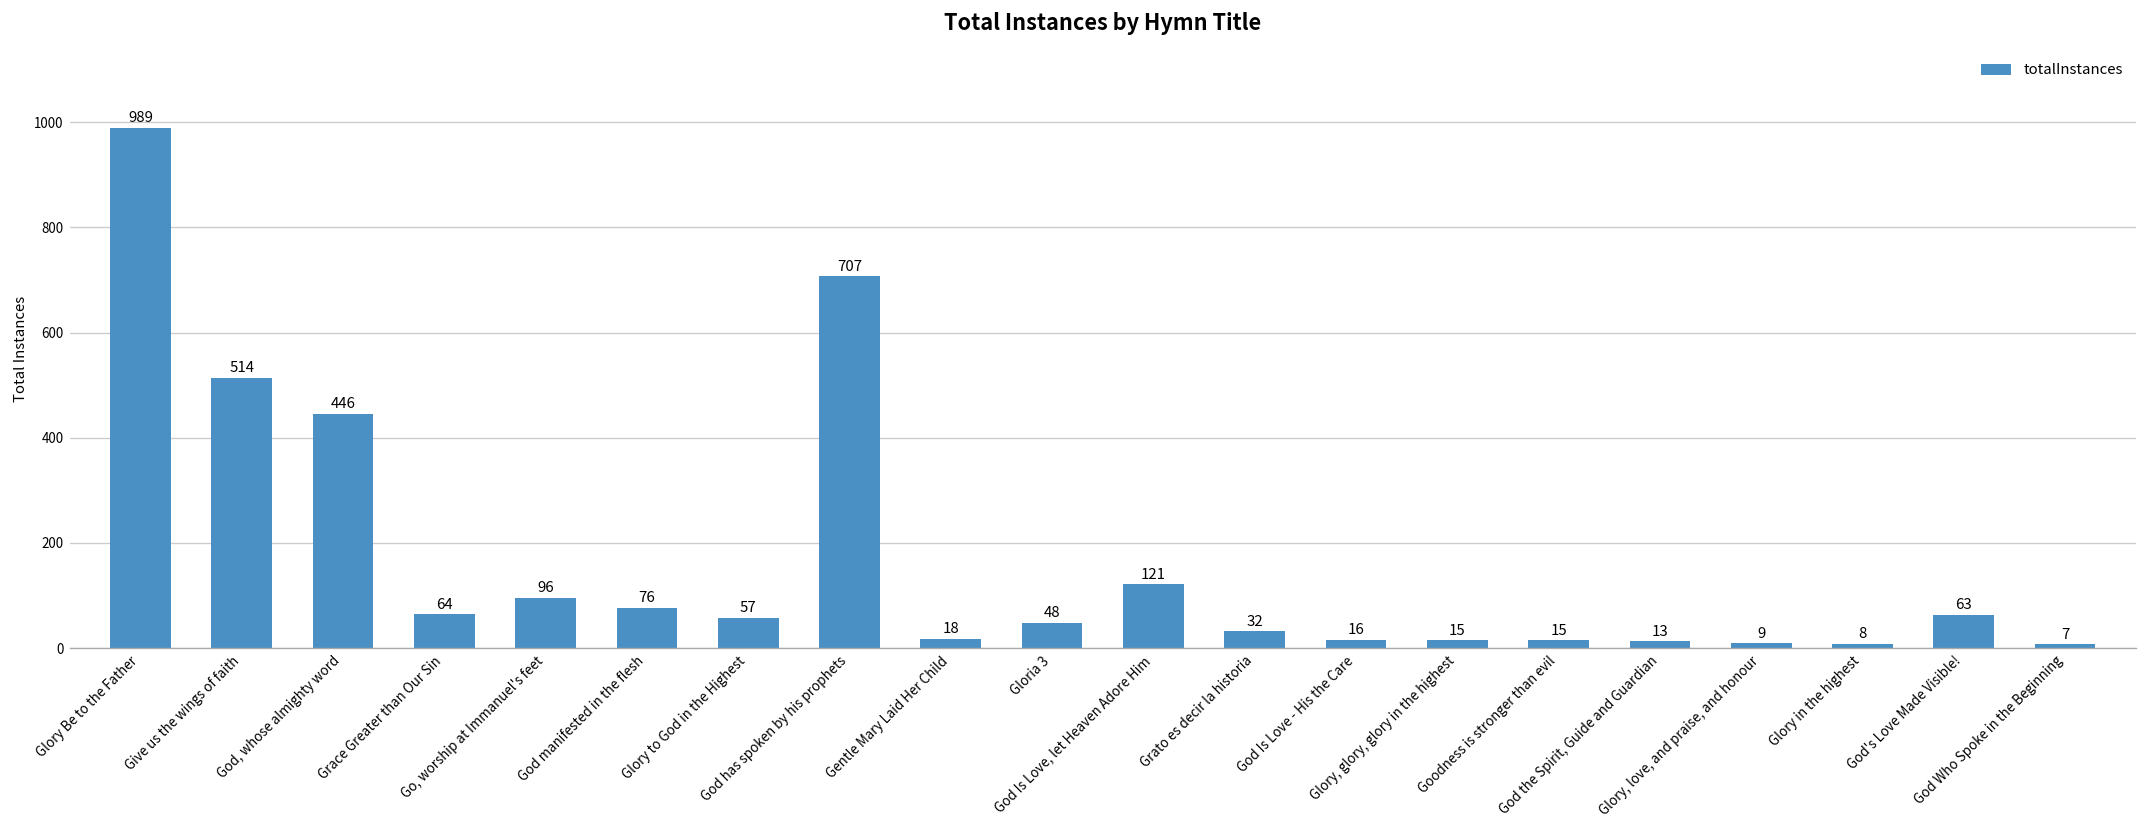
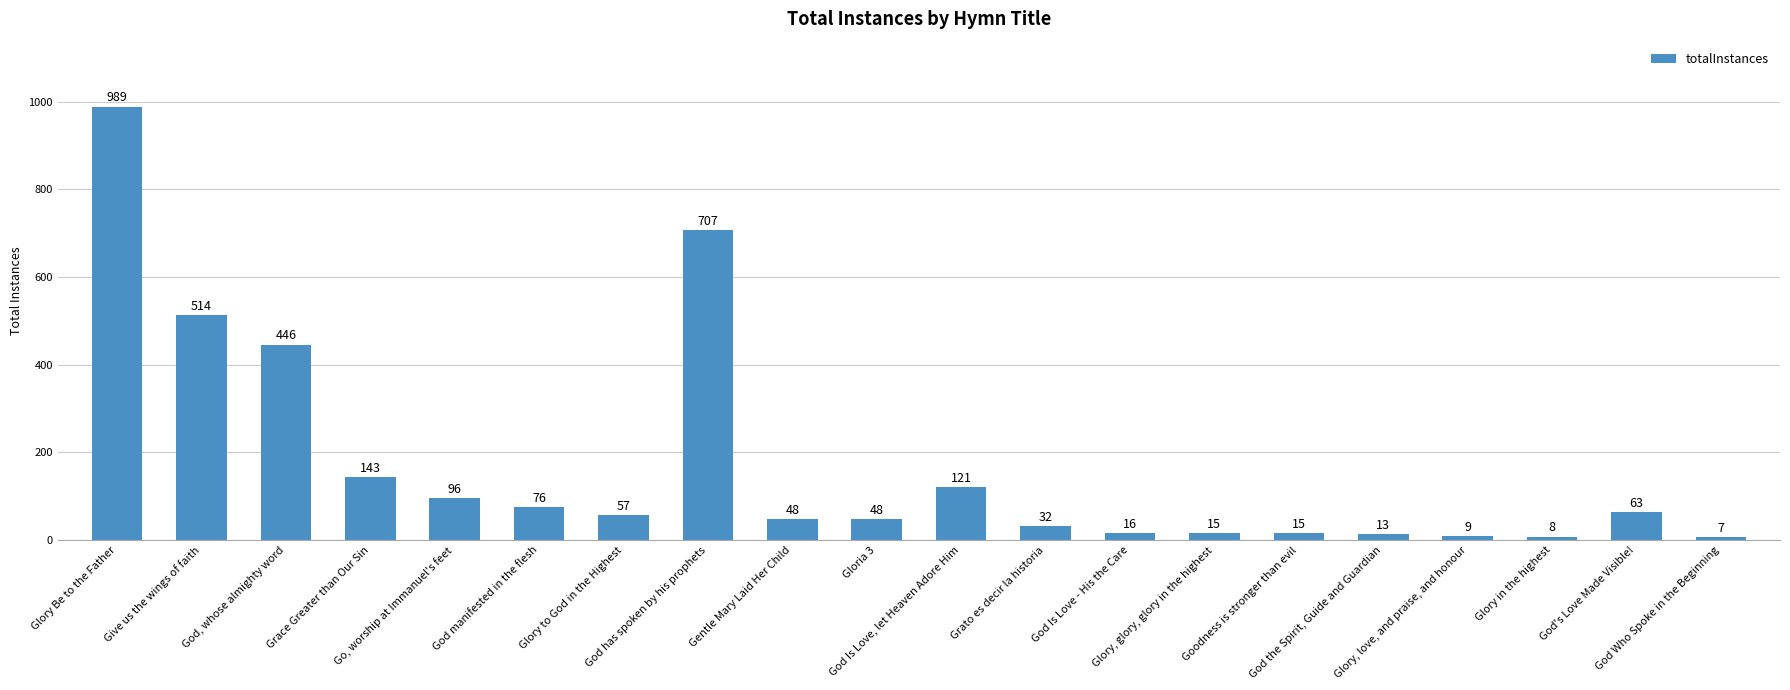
Grace Greater than Our Sin: 64 -> 143
Gentle Mary Laid Her Child: 18 -> 48
